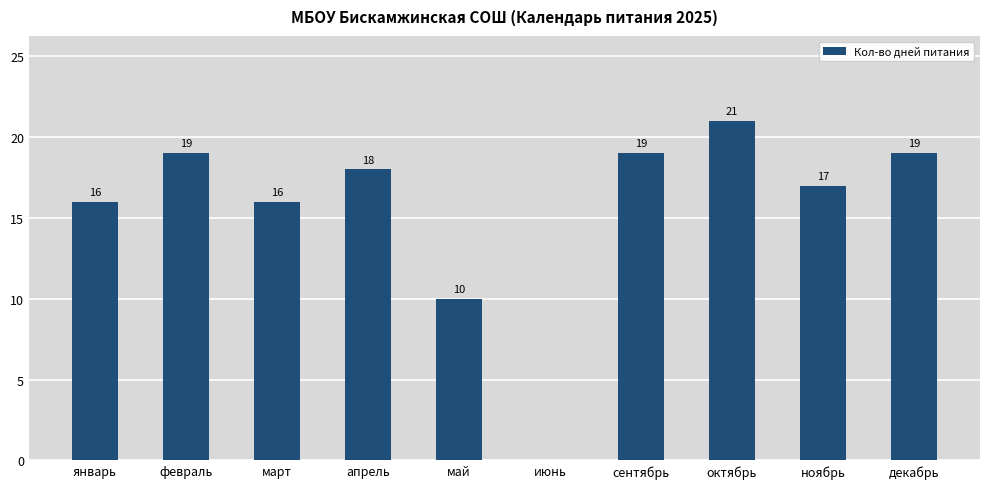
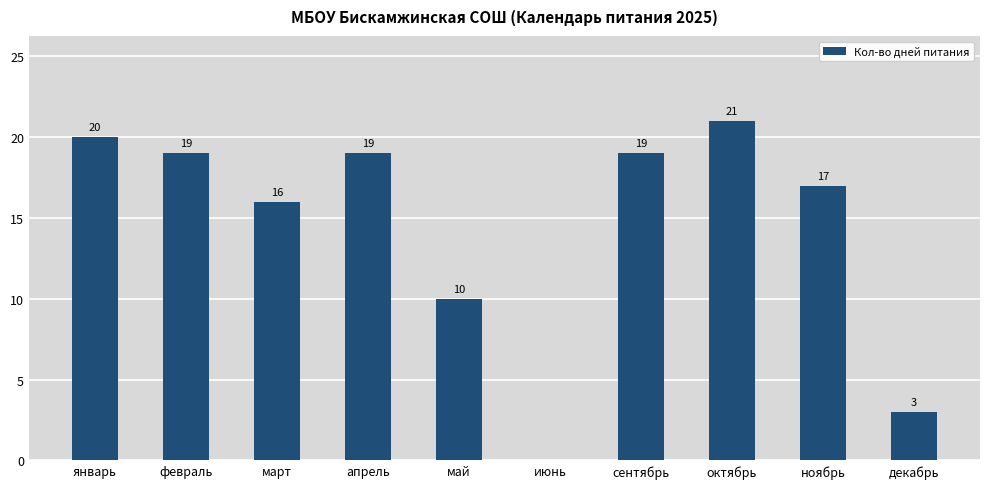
январь: 16 -> 20
апрель: 18 -> 19
декабрь: 19 -> 3
